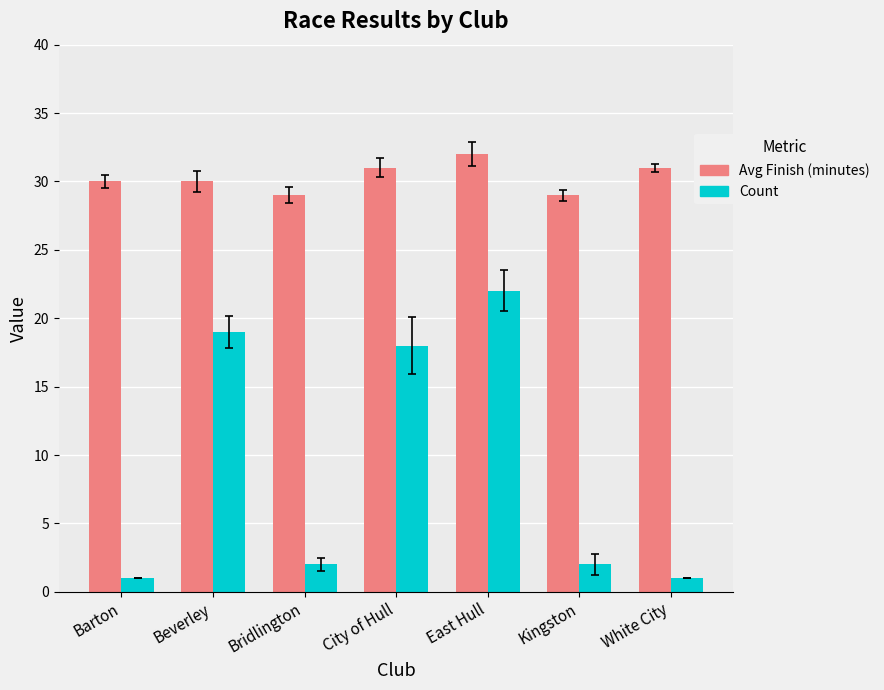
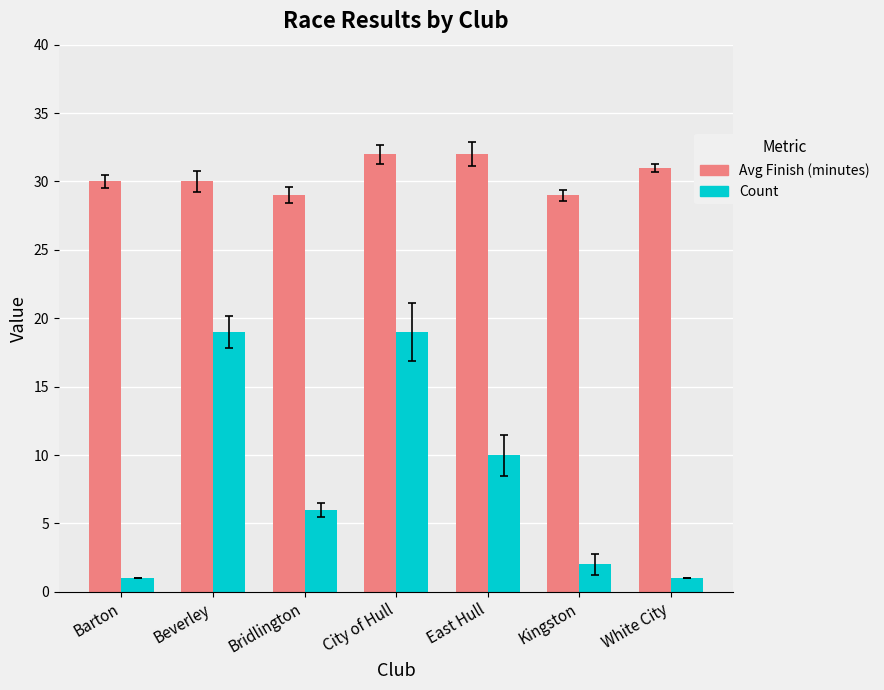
Count, Bridlington: 2 -> 6
Avg Finish (minutes), City of Hull: 31 -> 32
Count, City of Hull: 18 -> 19
Count, East Hull: 22 -> 10
